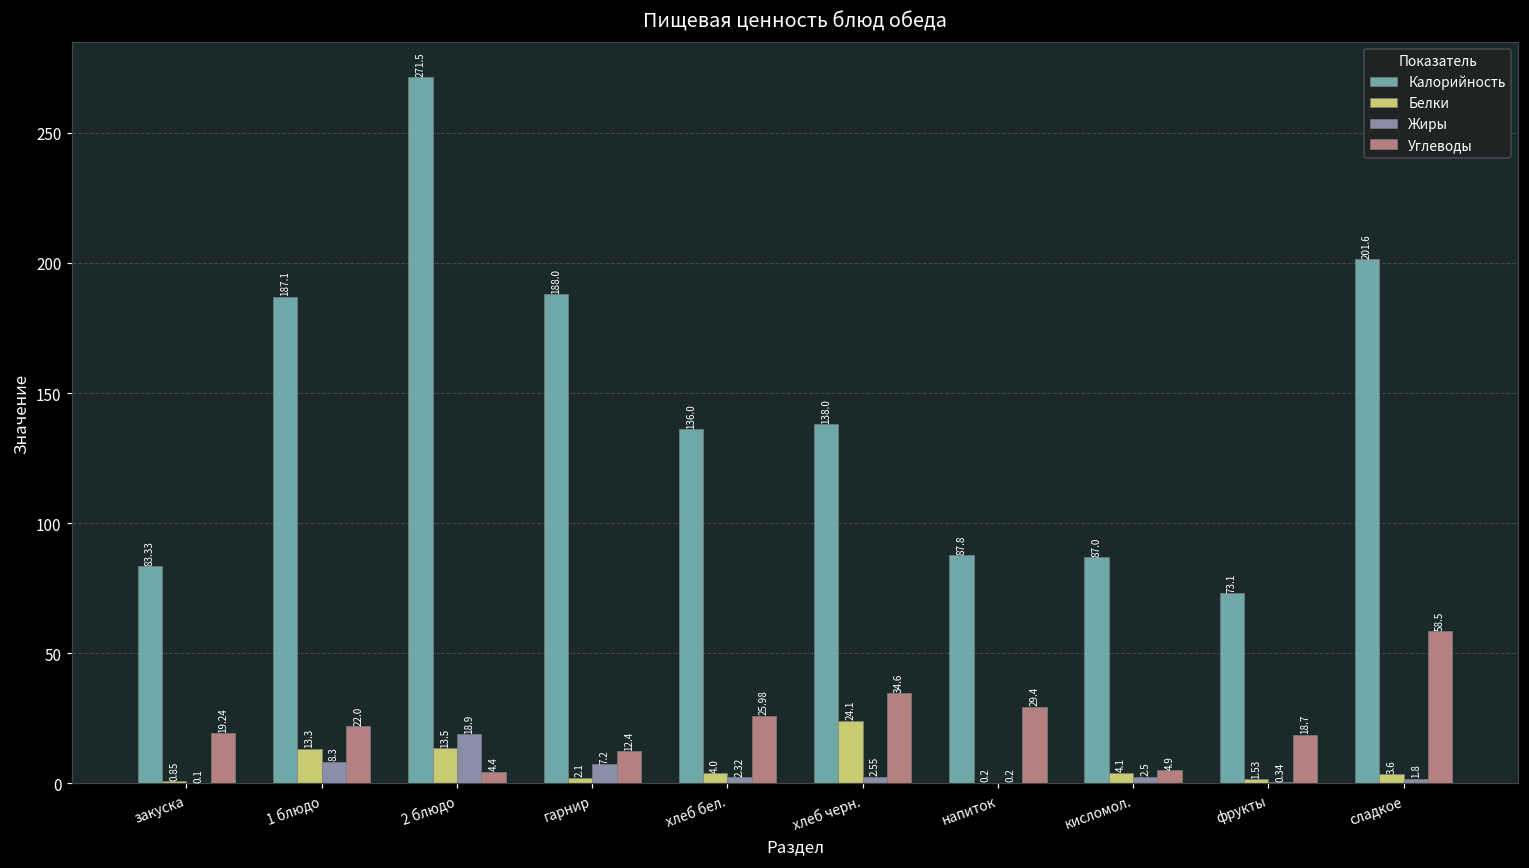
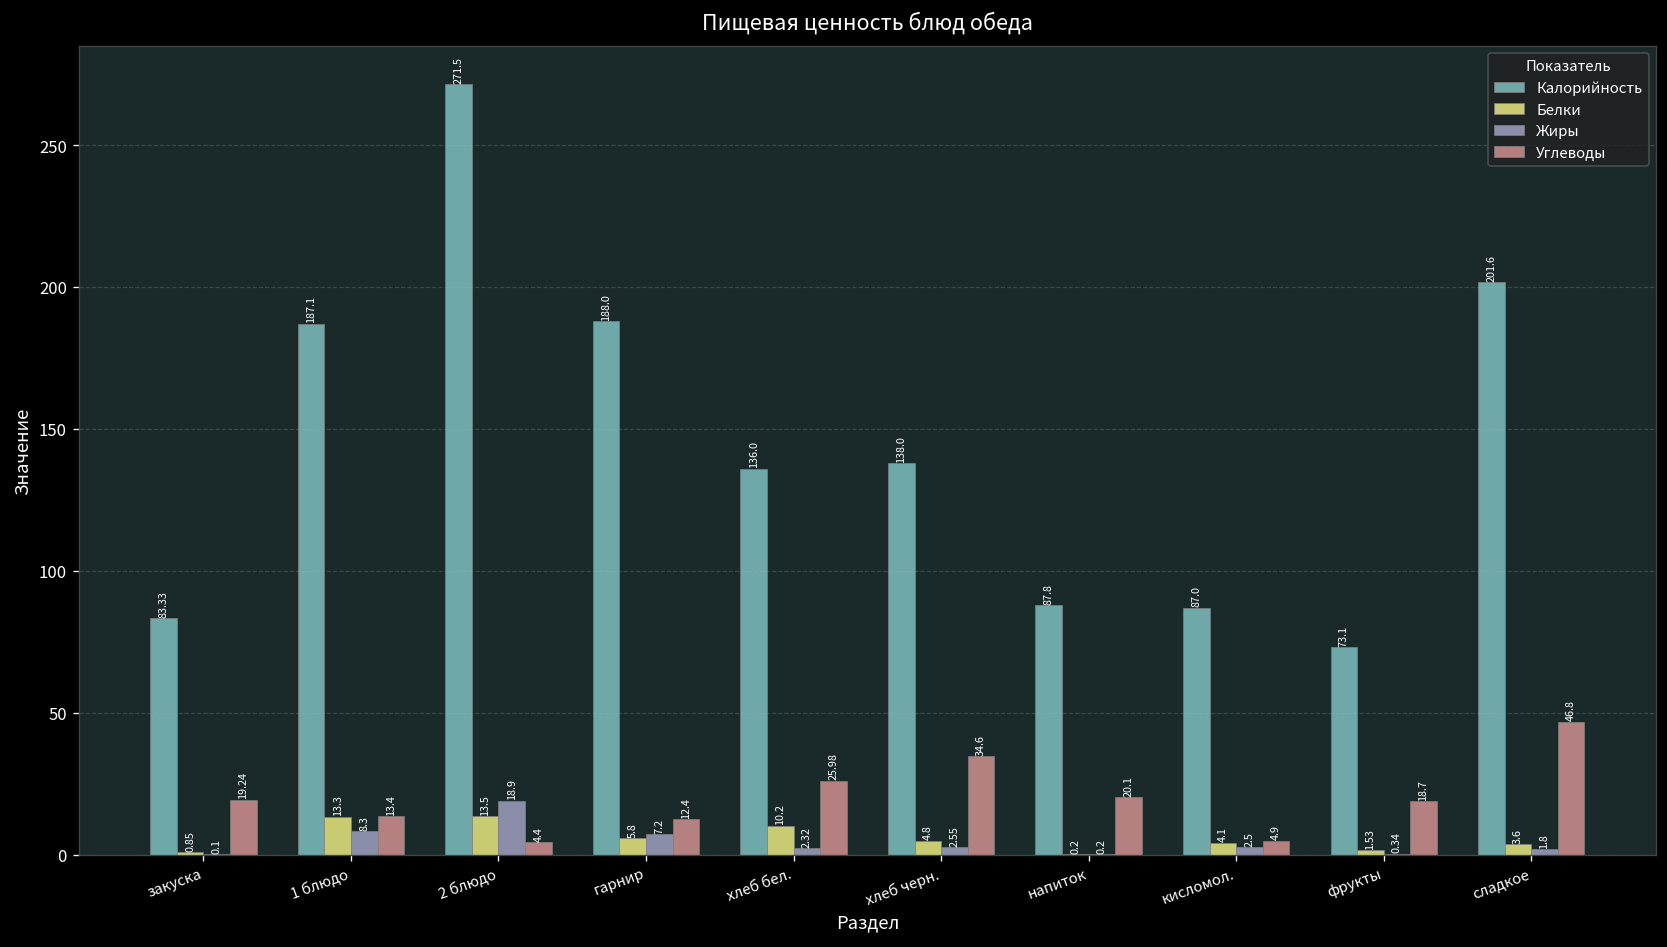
Углеводы, 1 блюдо: 22.0 -> 13.4
Белки, гарнир: 2.1 -> 5.8
Белки, хлеб бел.: 4.0 -> 10.2
Белки, хлеб черн.: 24.1 -> 4.8
Углеводы, напиток: 29.4 -> 20.1
Углеводы, сладкое: 58.5 -> 46.8
